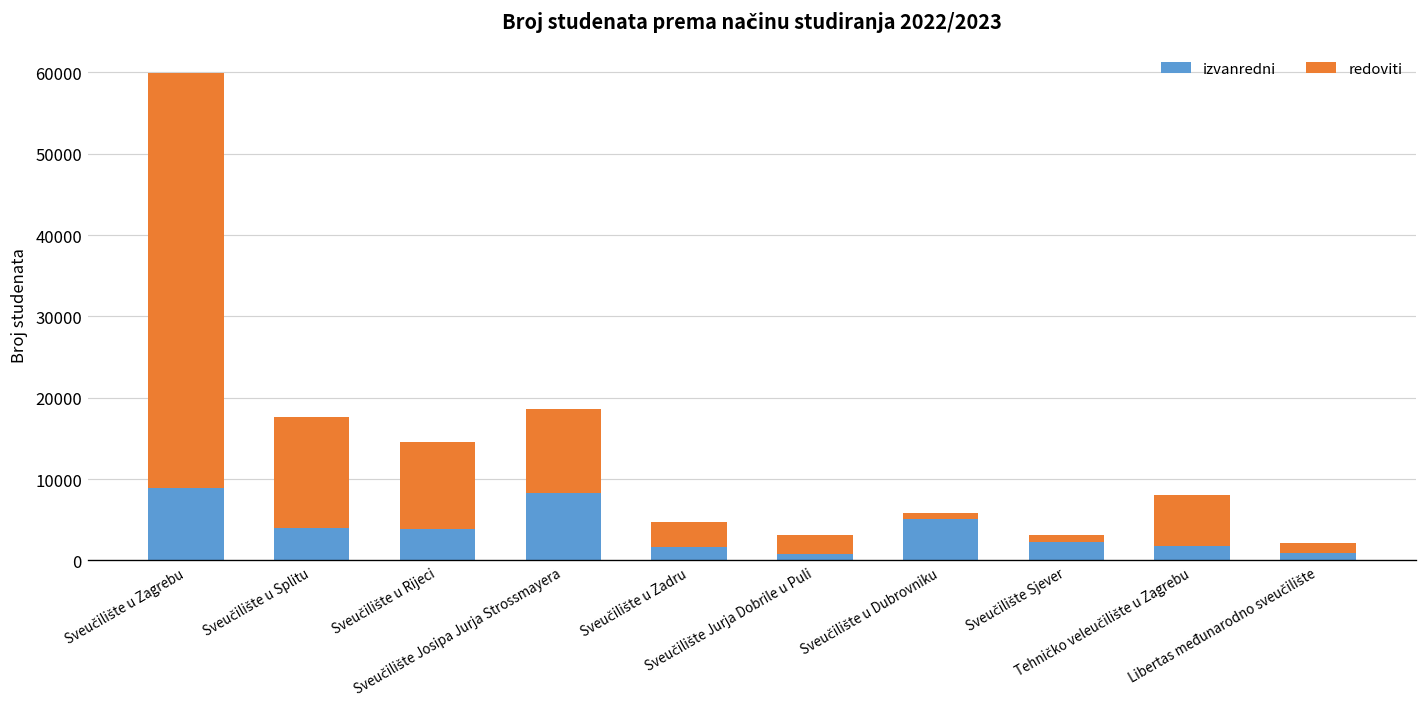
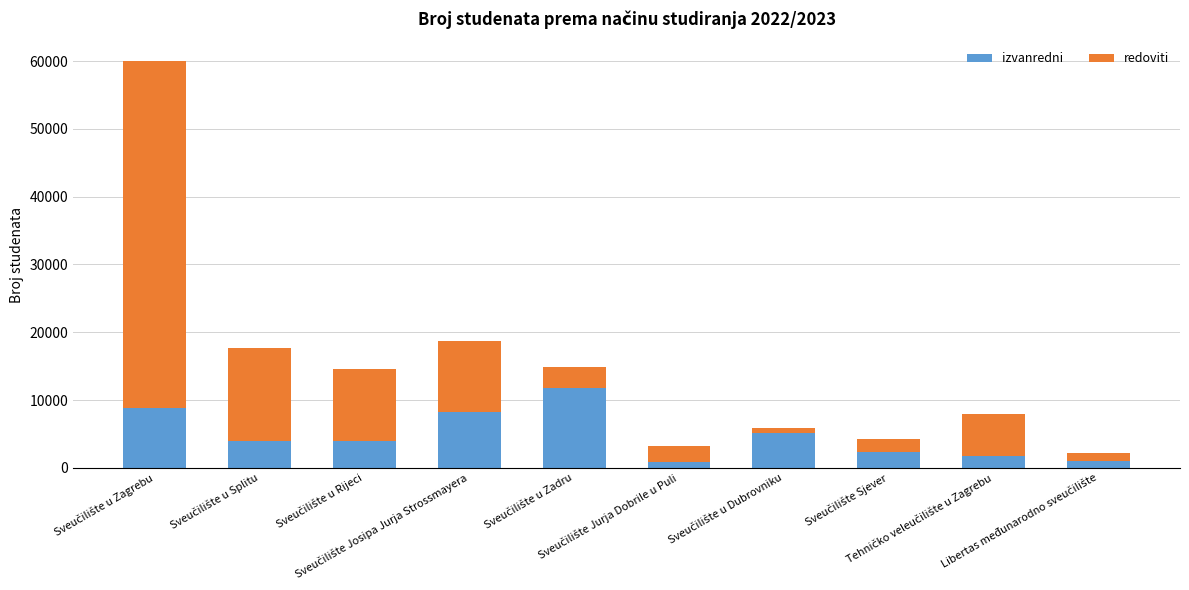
izvanredni, Sveučilište u Zadru: 2000 -> 12000
redoviti, Sveučilište Sjever: 1000 -> 2000
